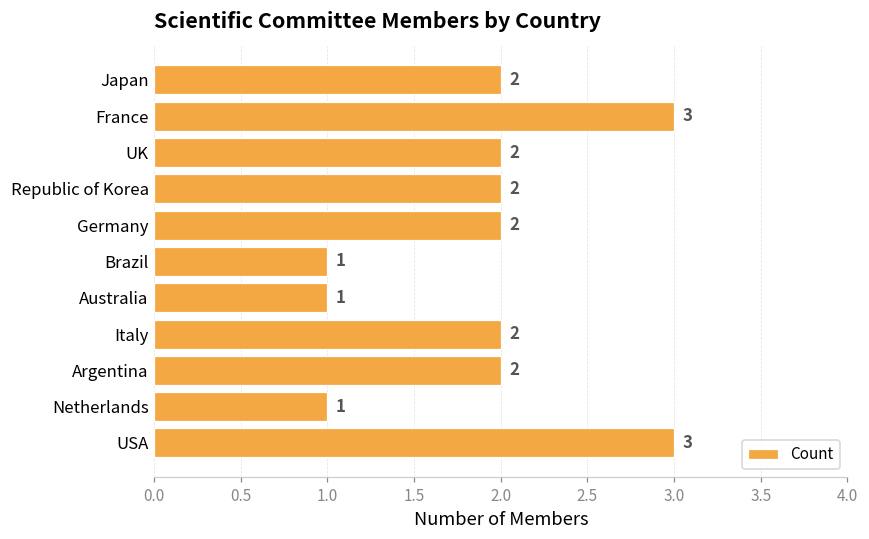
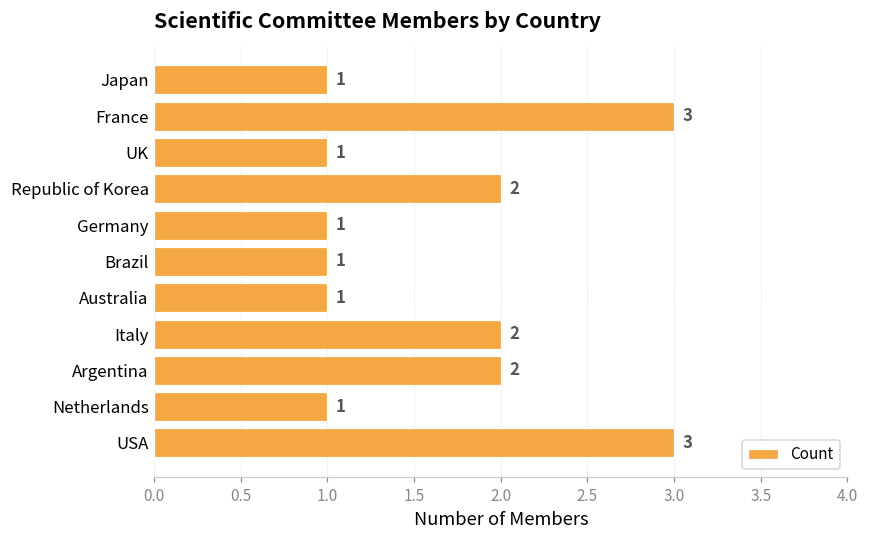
Japan: 2 -> 1
UK: 2 -> 1
Germany: 2 -> 1
